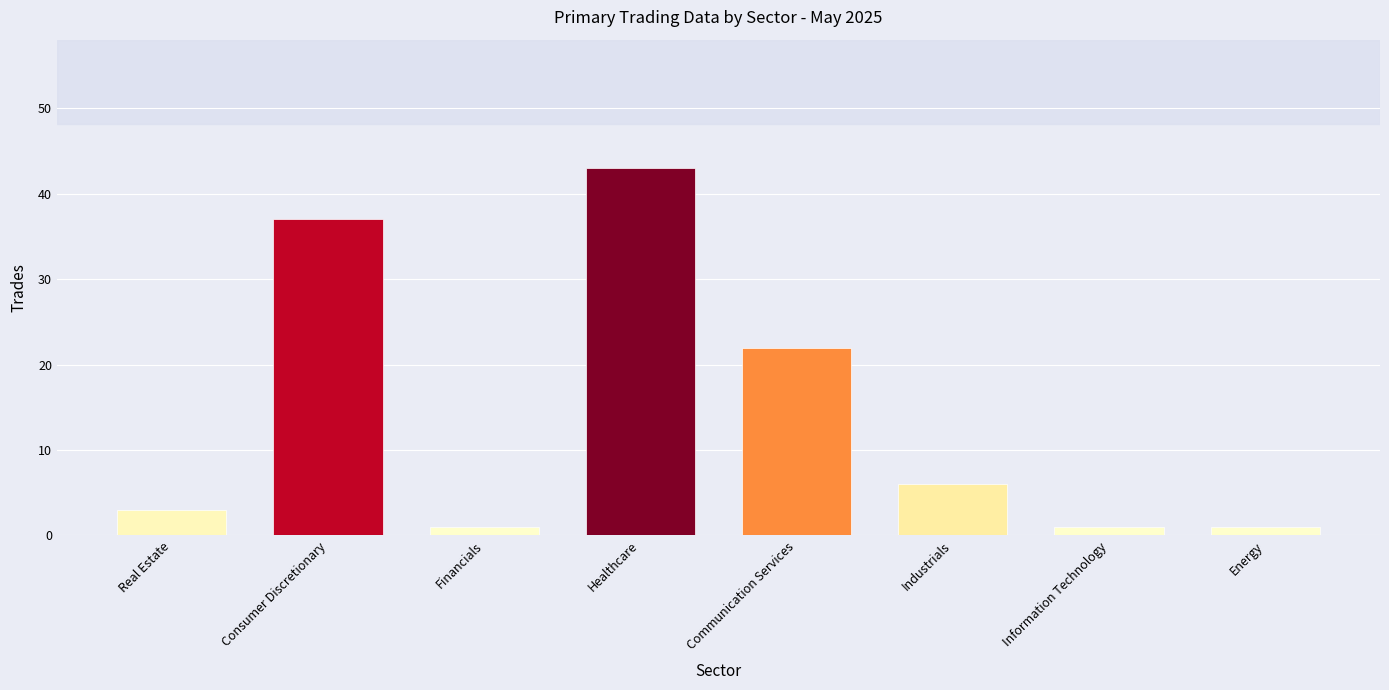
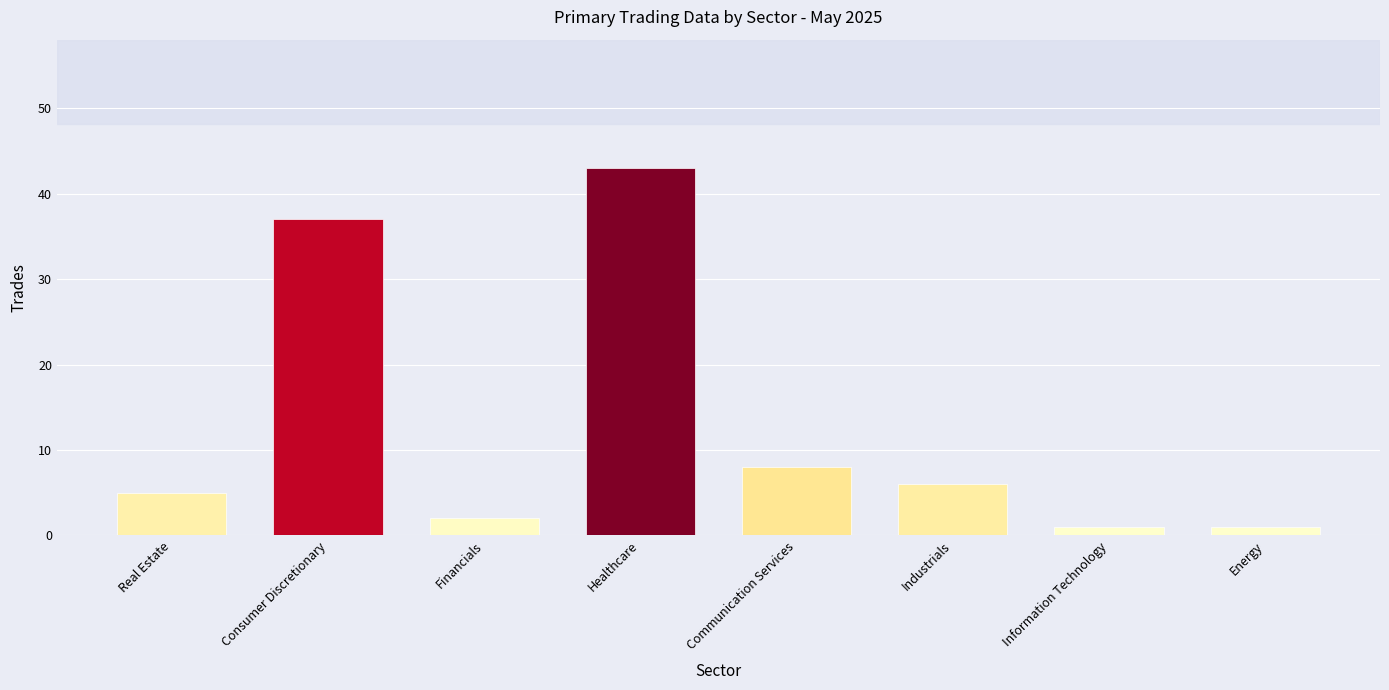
Real Estate: 3 -> 5
Financials: 1 -> 2
Communication Services: 22 -> 8
